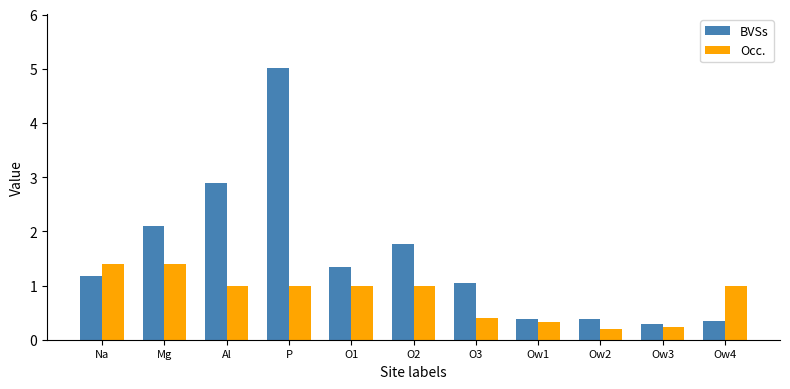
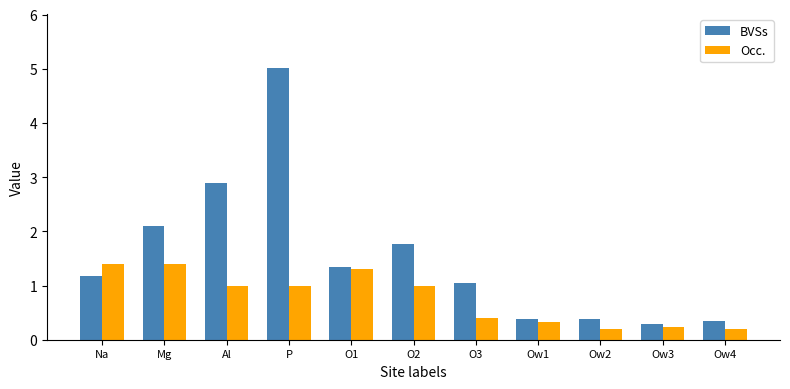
Occ., O1: 1.0 -> 1.3
Occ., Ow4: 1.0 -> 0.2
